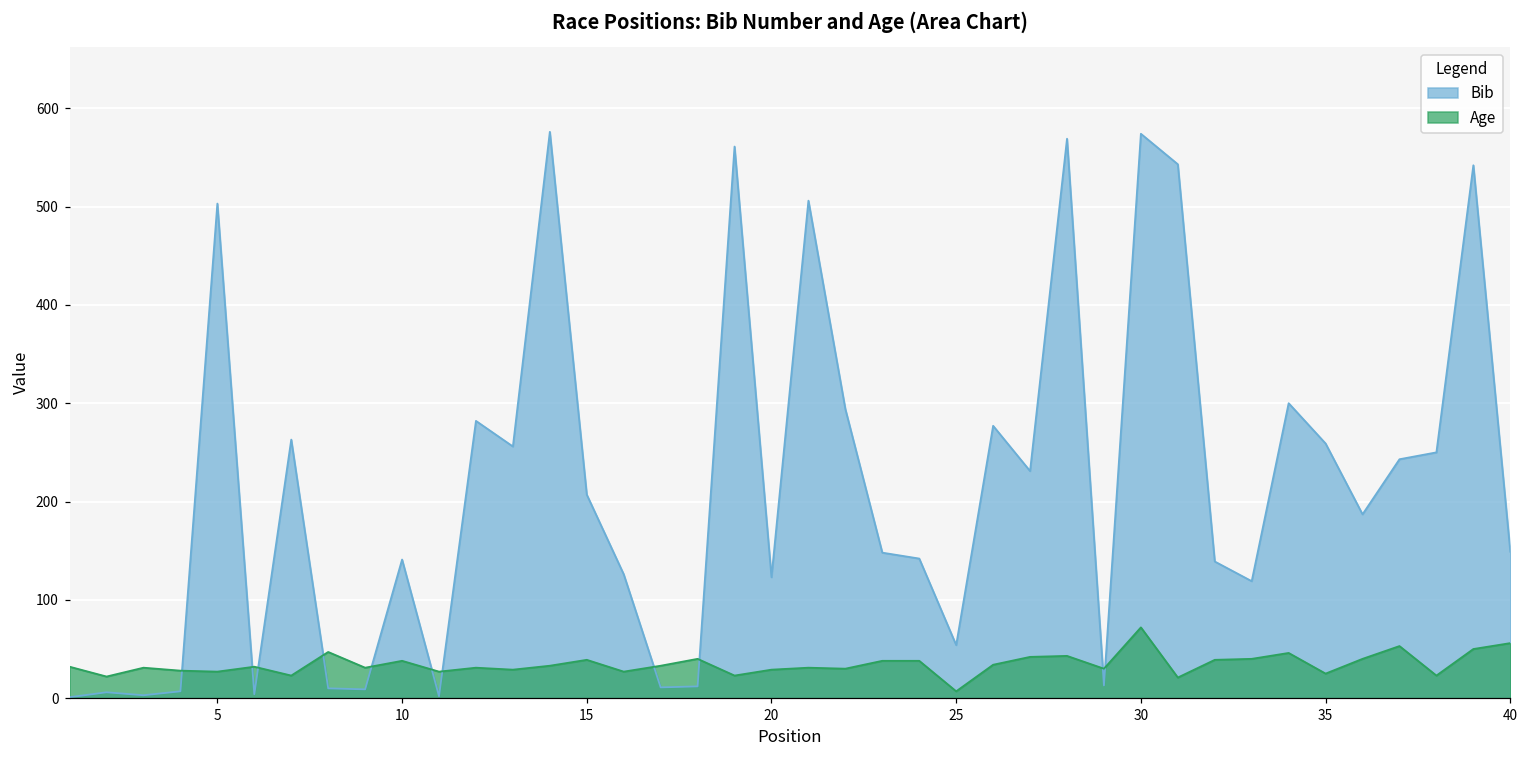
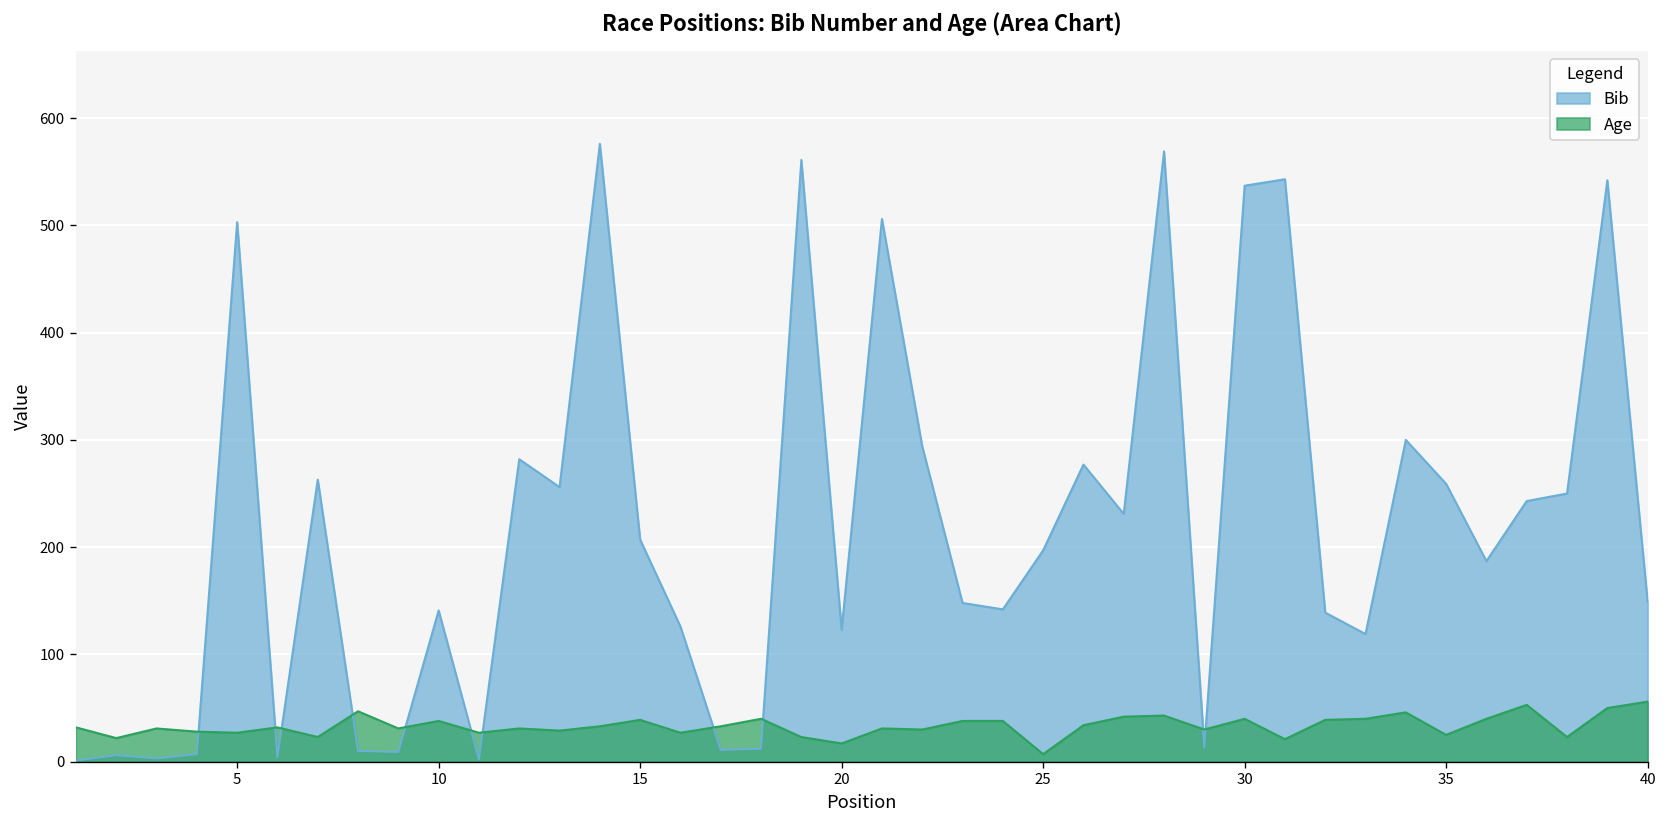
Age, 20: 30 -> 20
Bib, 25: 50 -> 200
Bib, 30: 570 -> 540
Age, 30: 70 -> 40
